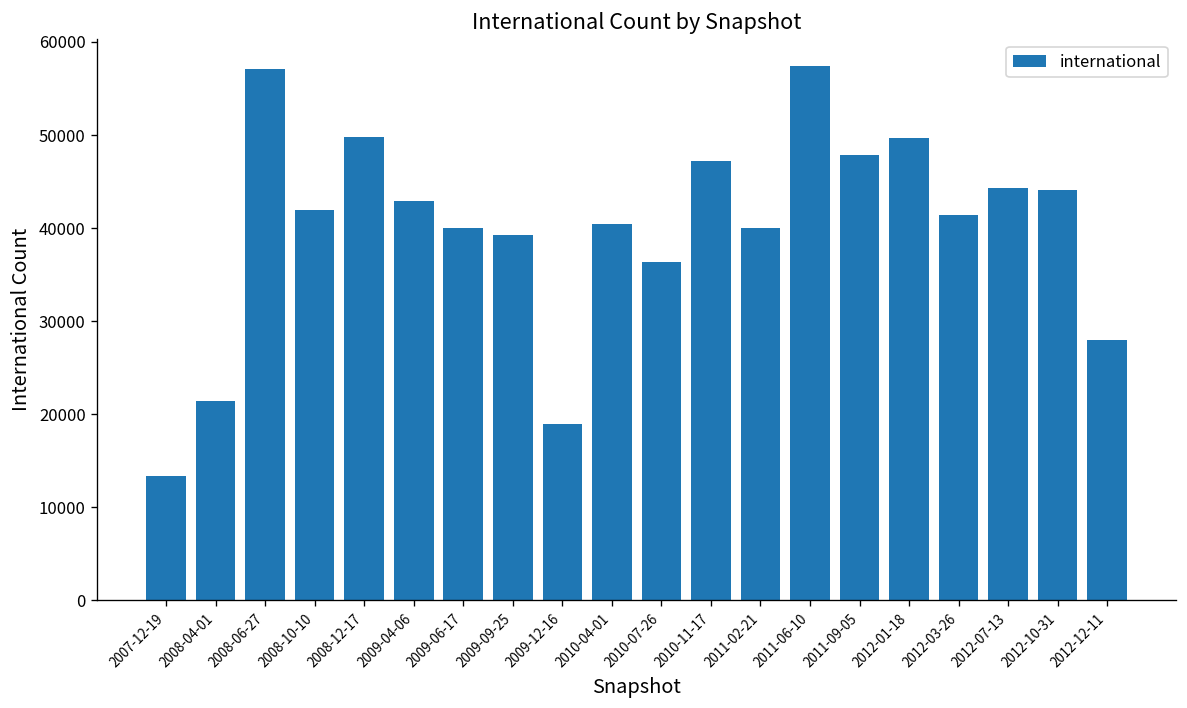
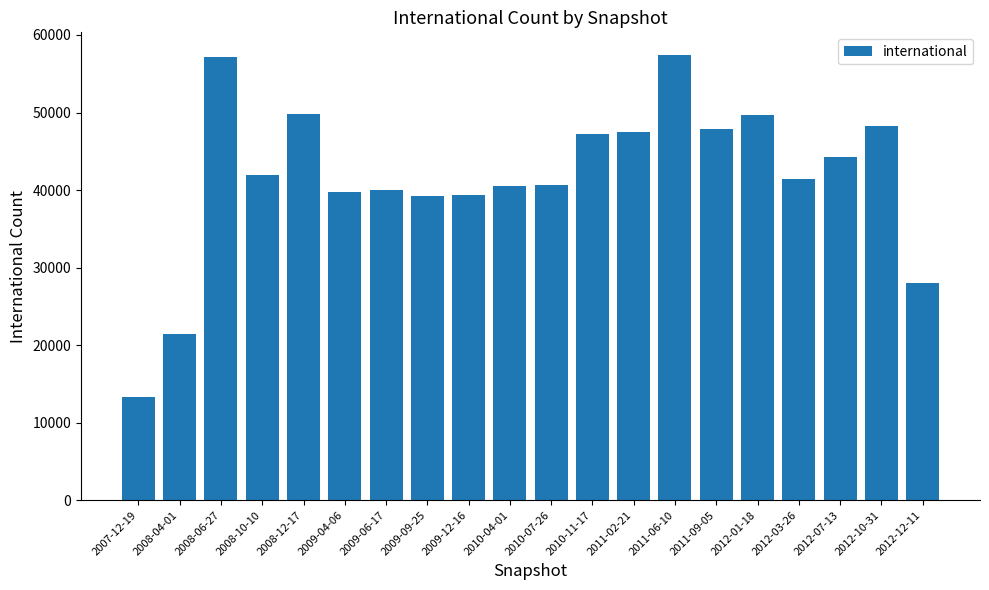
2009-04-06: 43000 -> 40000
2009-12-16: 19000 -> 39000
2010-07-26: 36000 -> 41000
2011-02-21: 40000 -> 47000
2012-10-31: 44000 -> 48000
